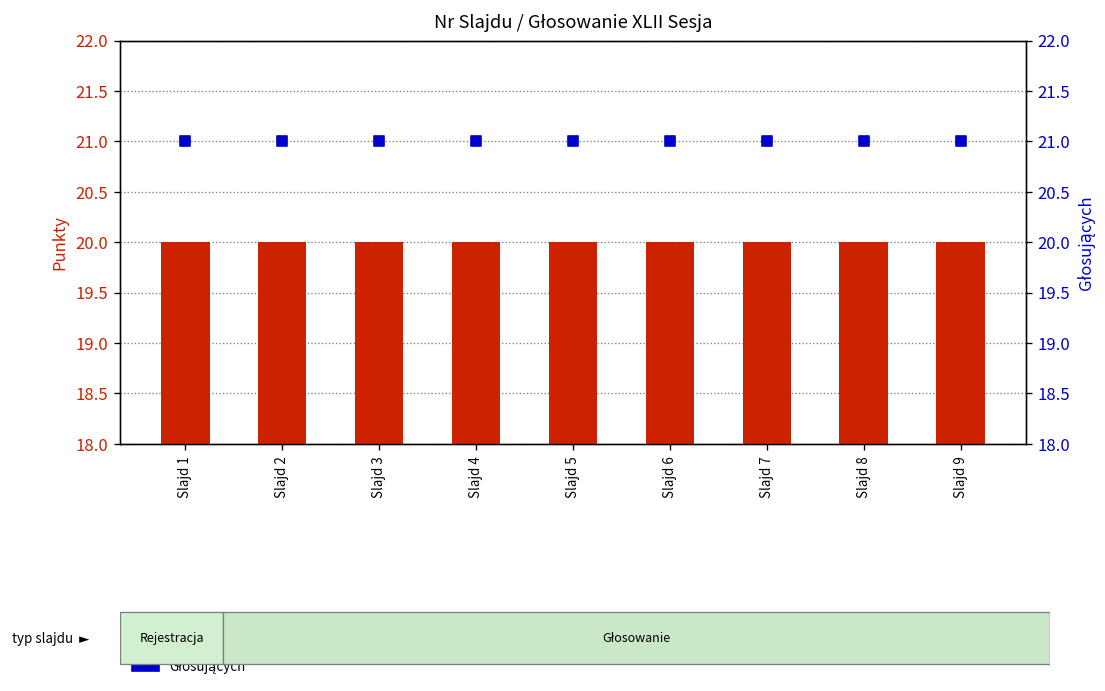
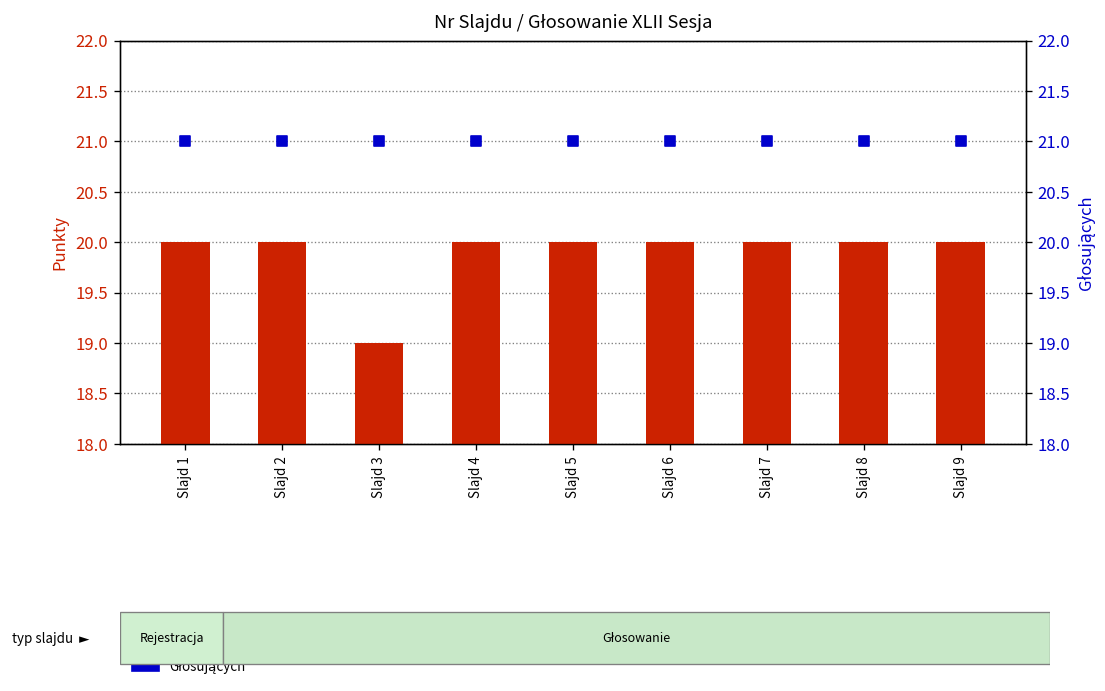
Punkty, Slajd 3: 20 -> 19
